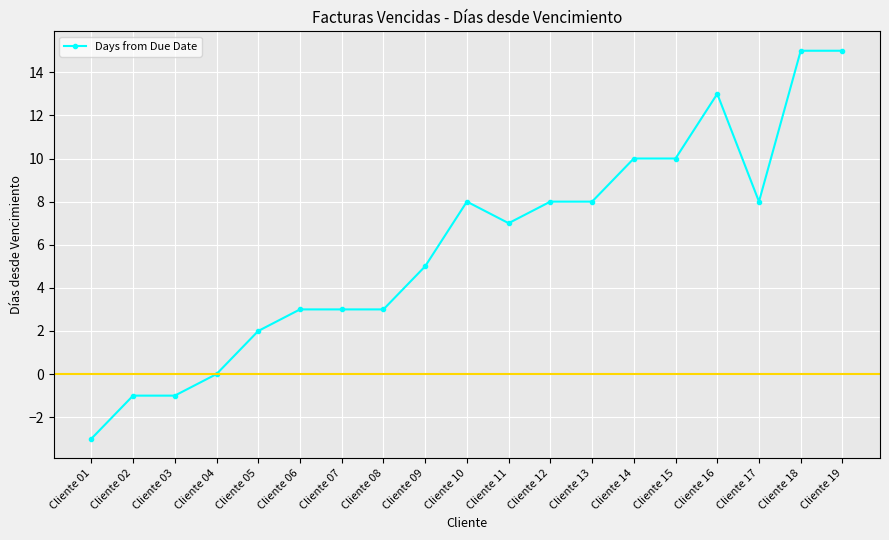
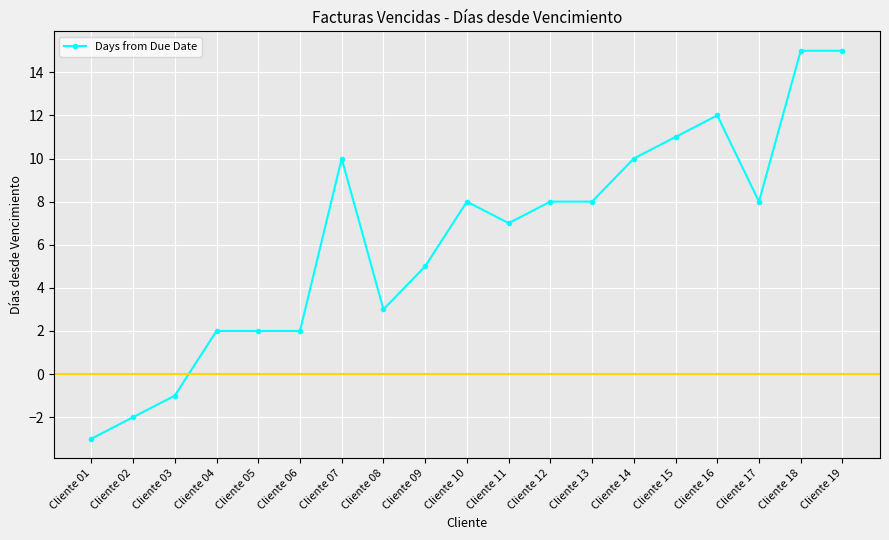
Cliente 02: -1 -> -2
Cliente 04: 0 -> 2
Cliente 06: 3 -> 2
Cliente 07: 3 -> 10
Cliente 15: 10 -> 11
Cliente 16: 13 -> 12
